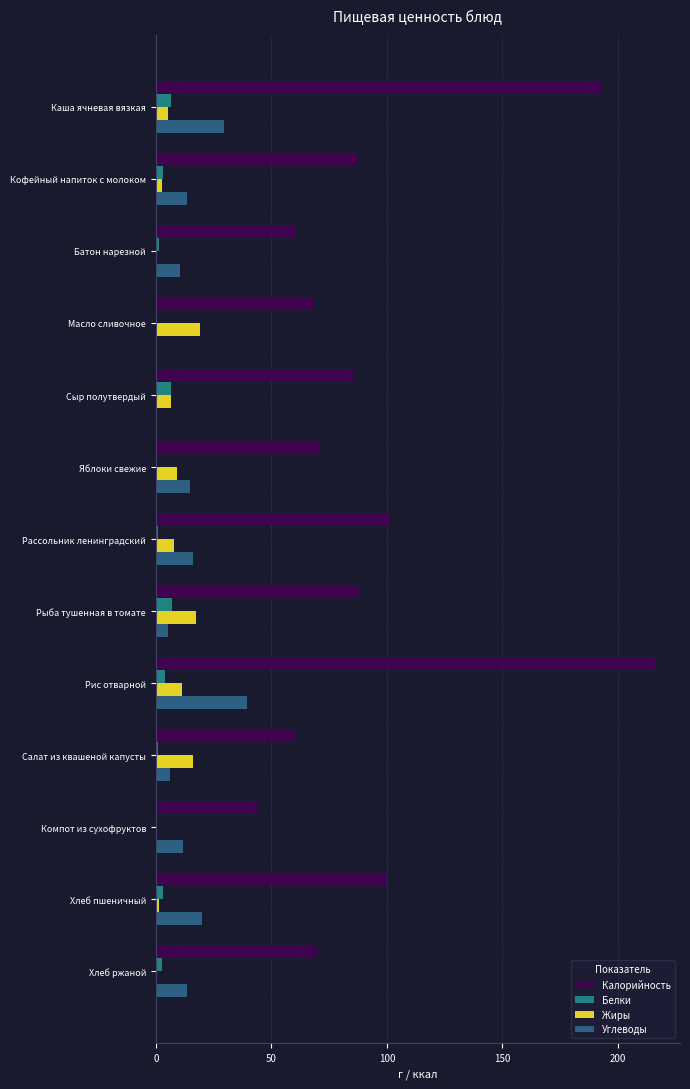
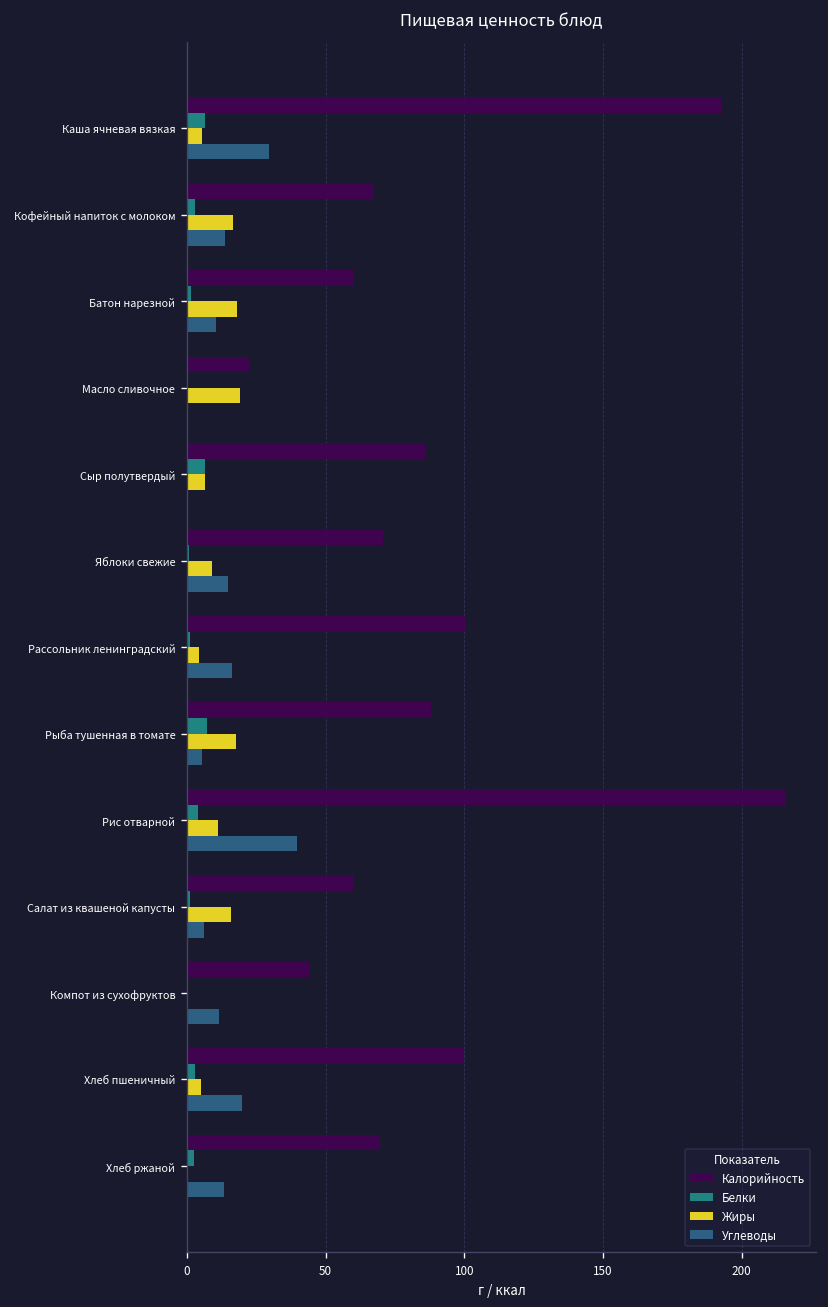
Калорийность, Кофейный напиток с молоком: 87 -> 67
Жиры, Кофейный напиток с молоком: 3 -> 17
Жиры, Батон нарезной: 1 -> 18
Калорийность, Масло сливочное: 68 -> 22
Жиры, Рассольник ленинградский: 8 -> 4
Жиры, Хлеб пшеничный: 1 -> 5
